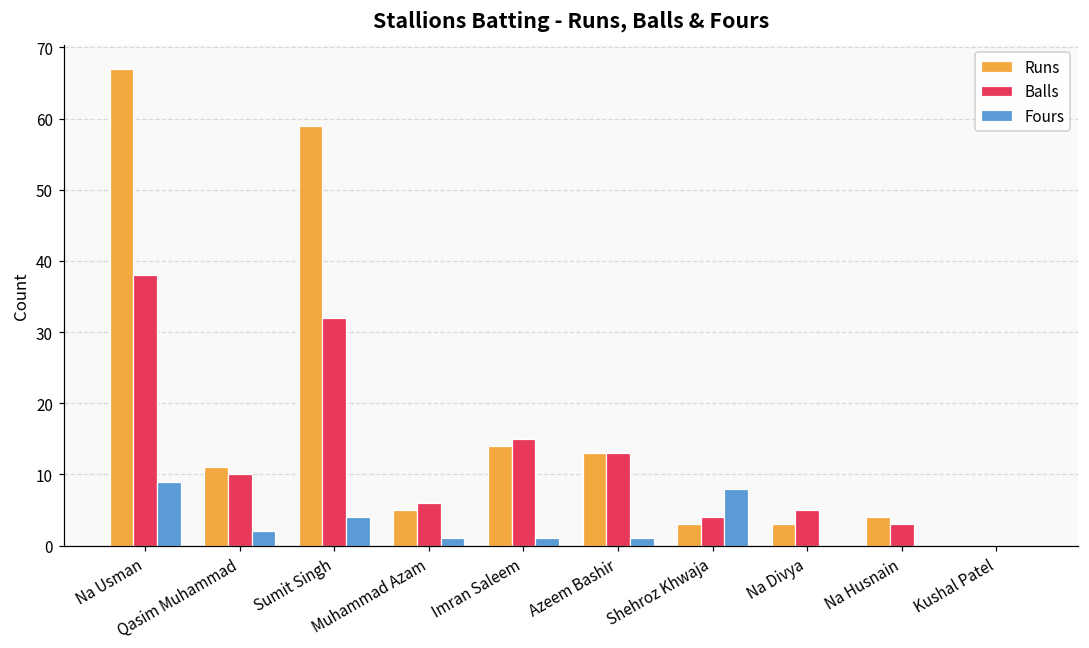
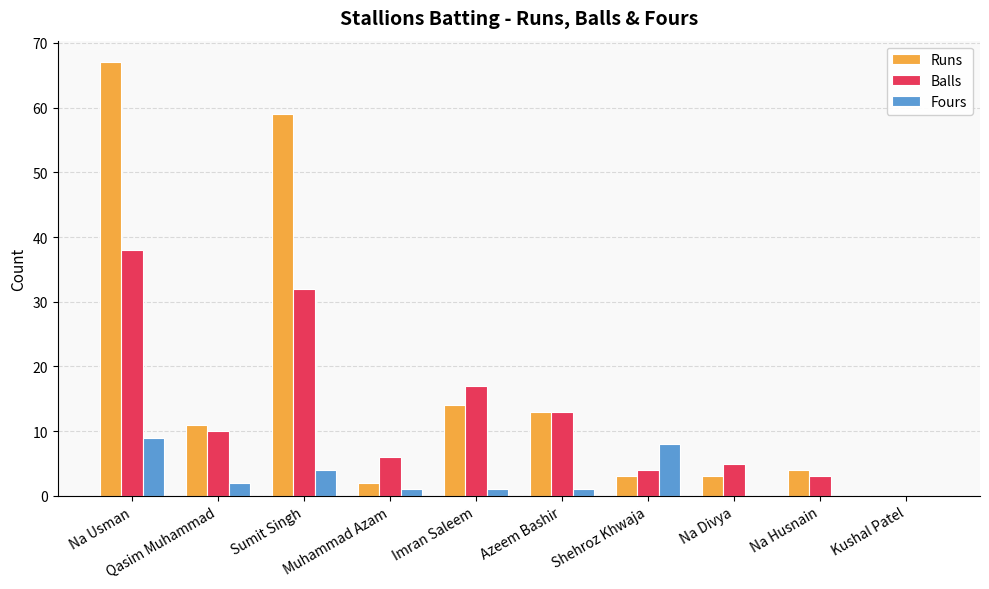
Runs, Muhammad Azam: 5 -> 2
Balls, Imran Saleem: 15 -> 17
